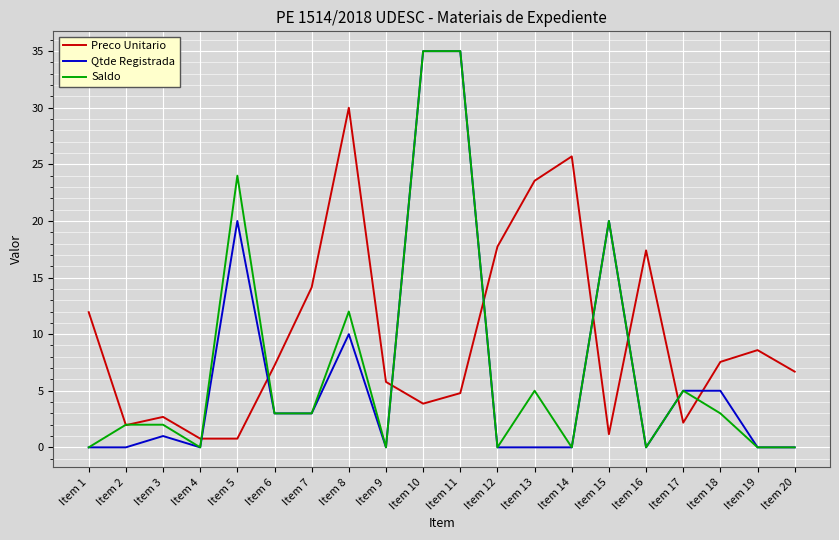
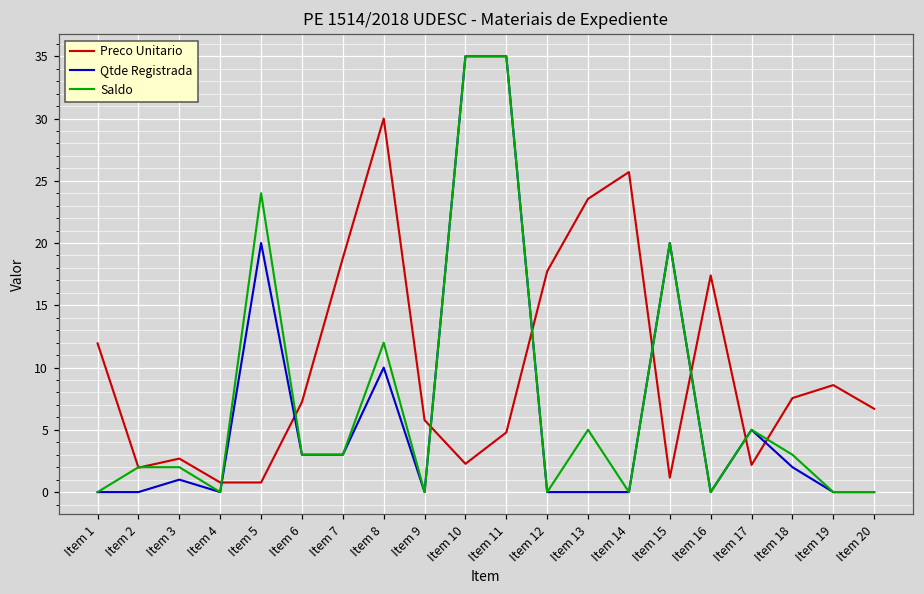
Preco Unitario, Item 7: 14.1 -> 18.8
Preco Unitario, Item 10: 3.9 -> 2.3
Qtde Registrada, Item 18: 5 -> 2
